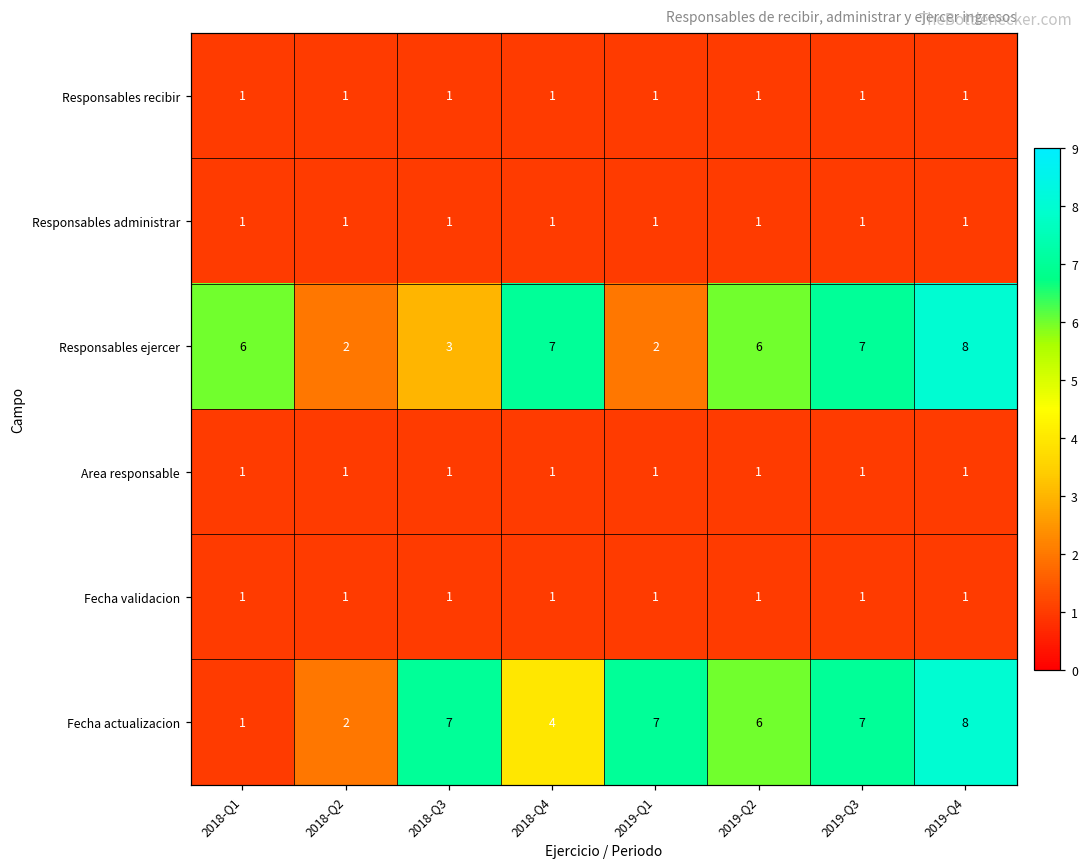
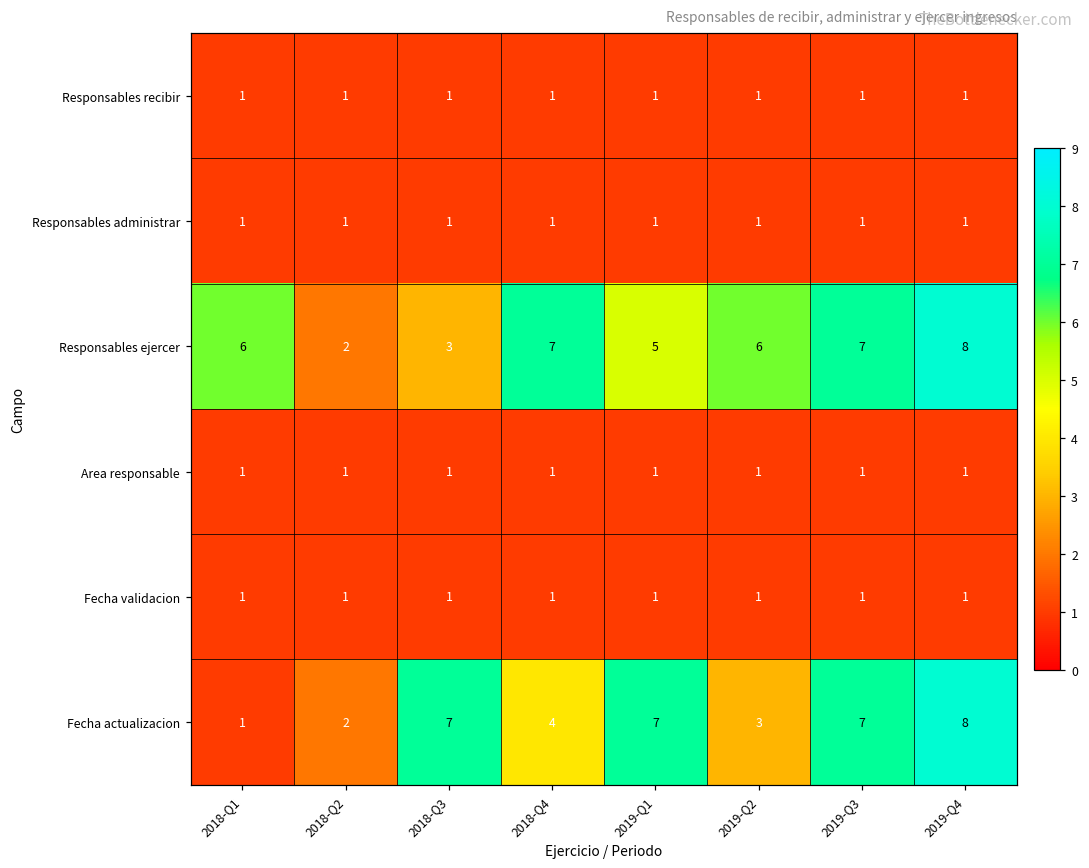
Responsables ejercer, 2019-Q1: 2 -> 5
Fecha actualizacion, 2019-Q2: 6 -> 3
